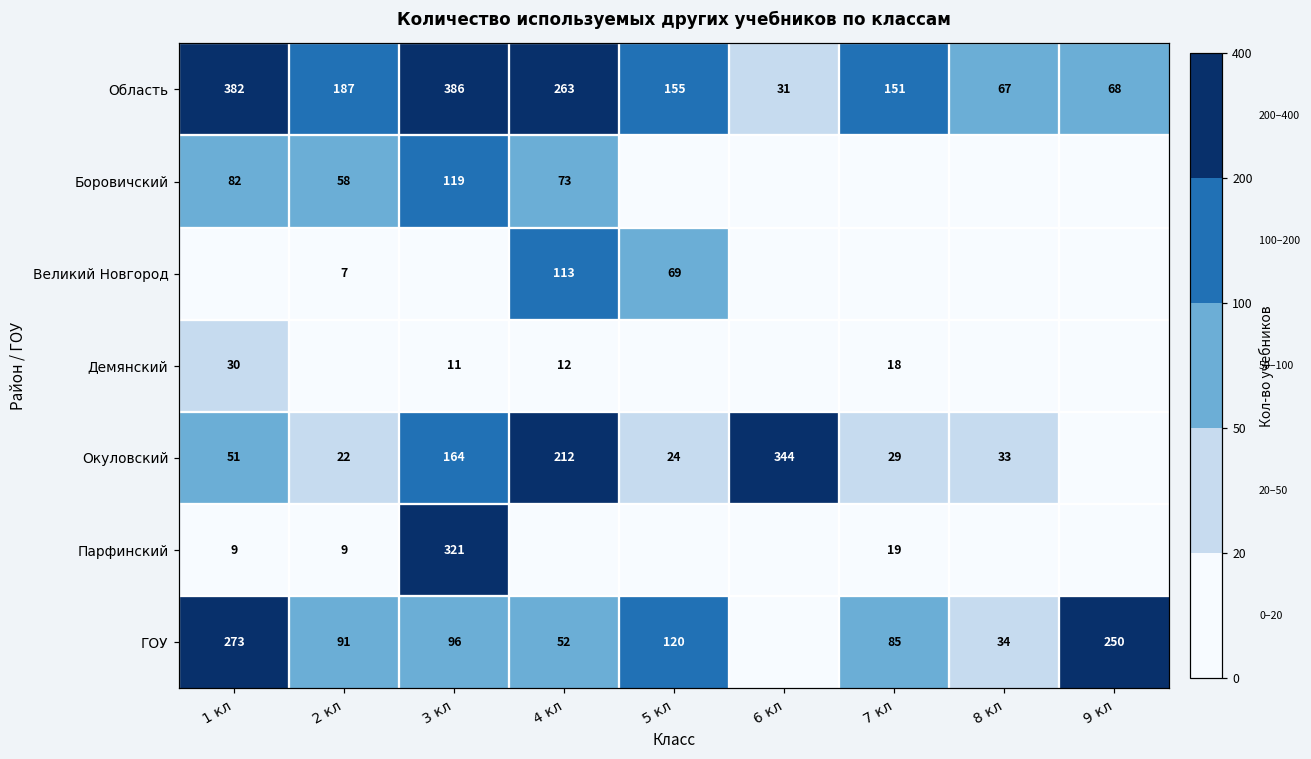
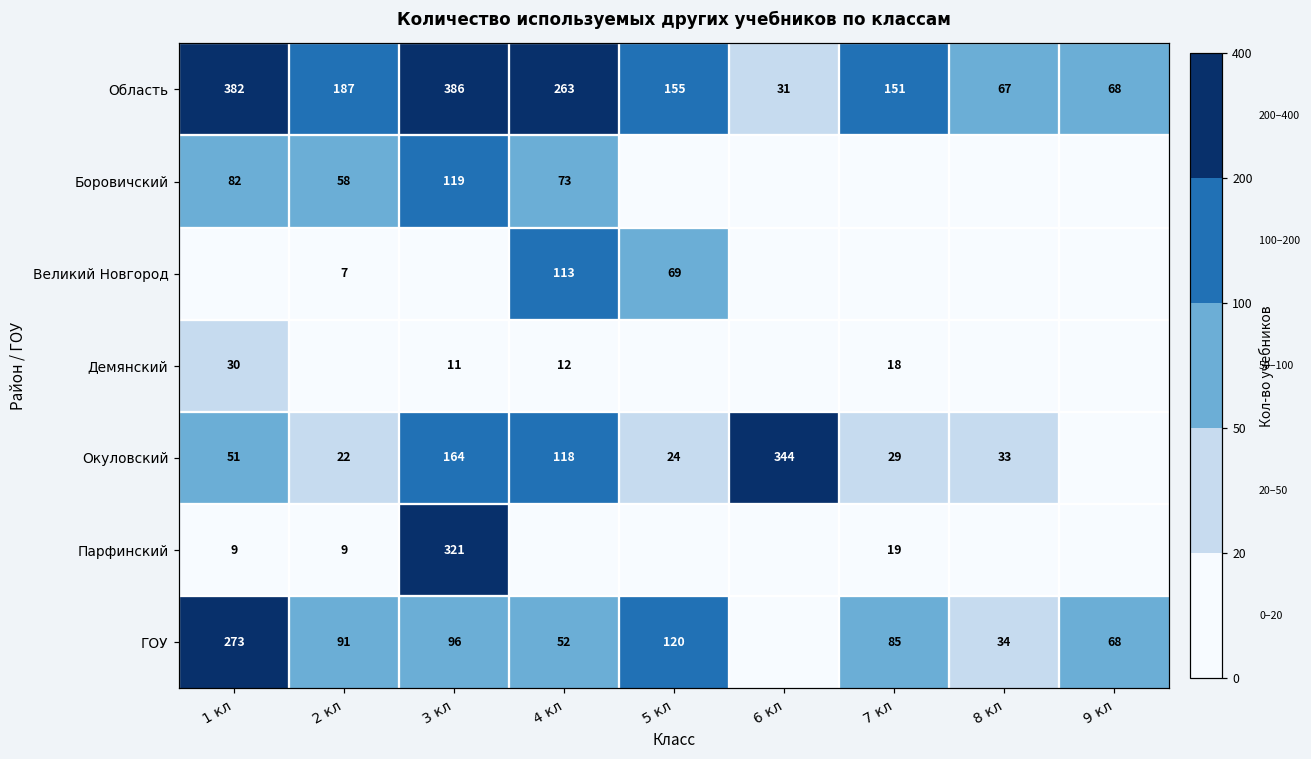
Окуловский, 4 кл: 212 -> 118
ГОУ, 9 кл: 250 -> 68
